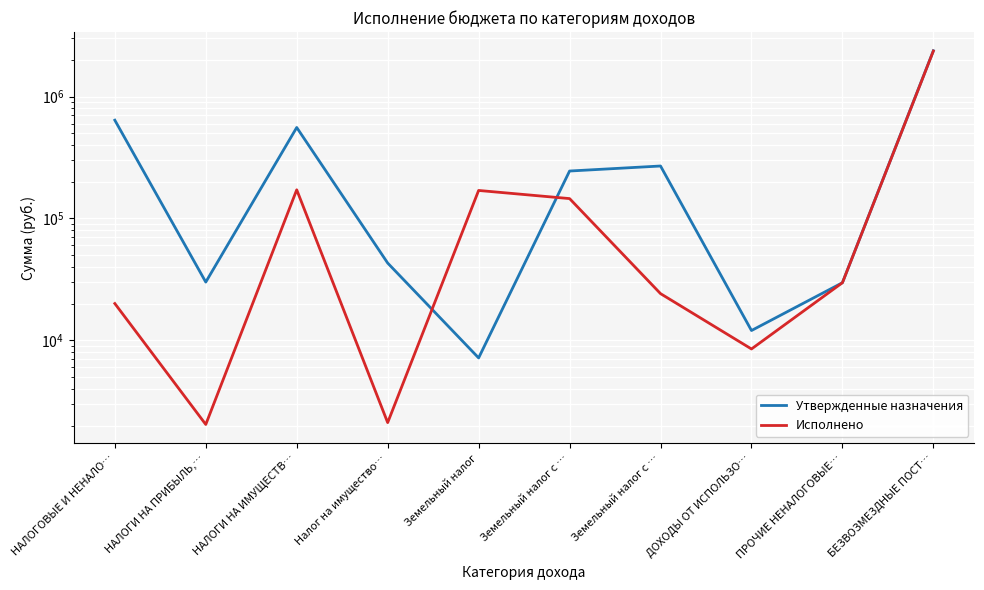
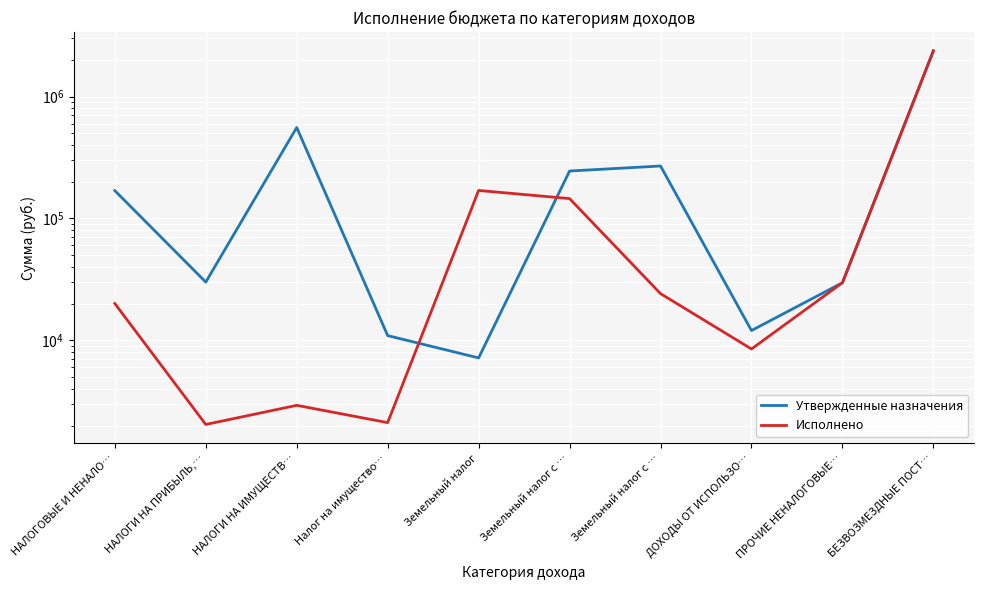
Утвержденные назначения, НАЛОГОВЫЕ И НЕНАЛО…: 600000 -> 170000
Исполнено, НАЛОГИ НА ИМУЩЕСТВ…: 170000 -> 2900
Утвержденные назначения, Налог на имущество…: 43000 -> 11000
